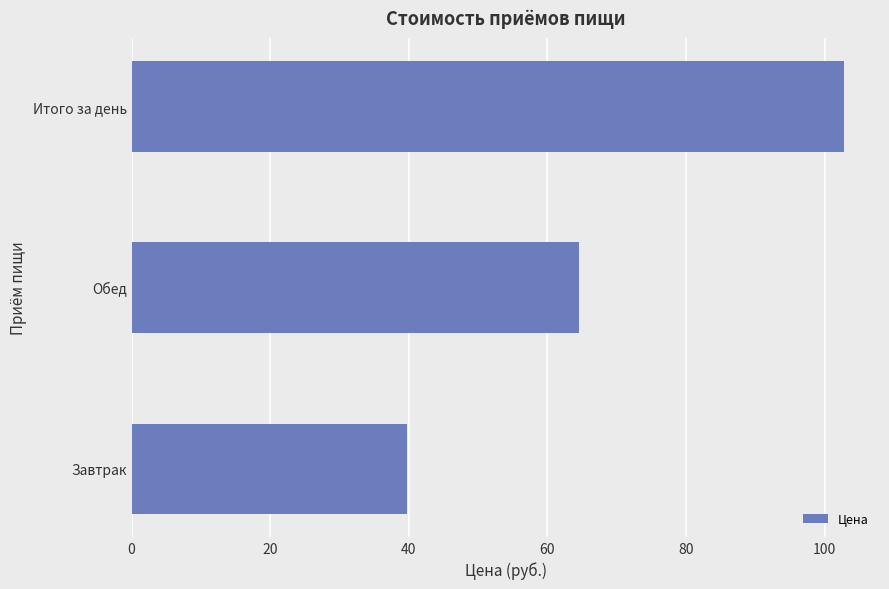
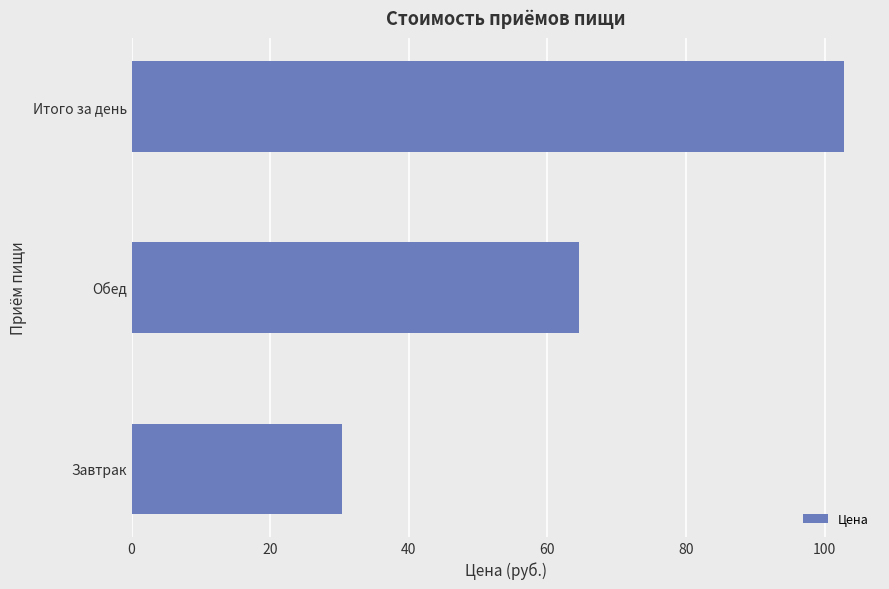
Завтрак: 40 -> 30
